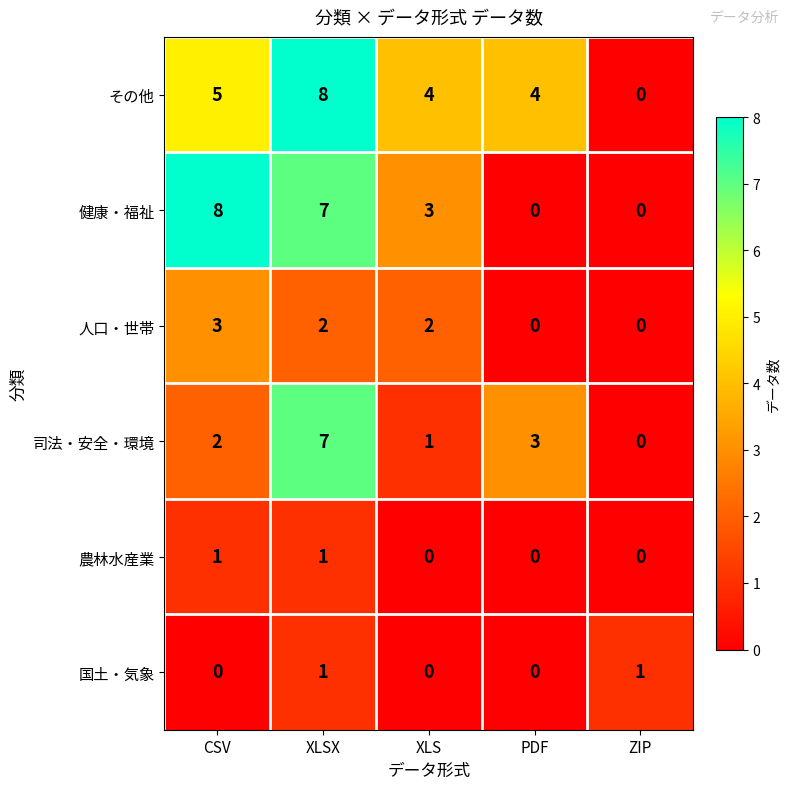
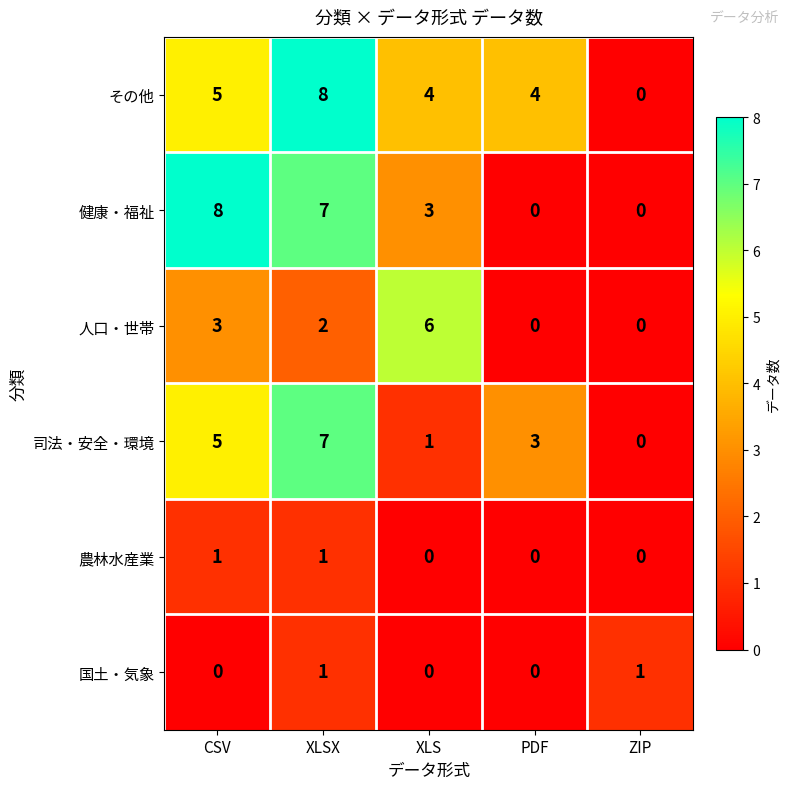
人口・世帯, XLS: 2 -> 6
司法・安全・環境, CSV: 2 -> 5
